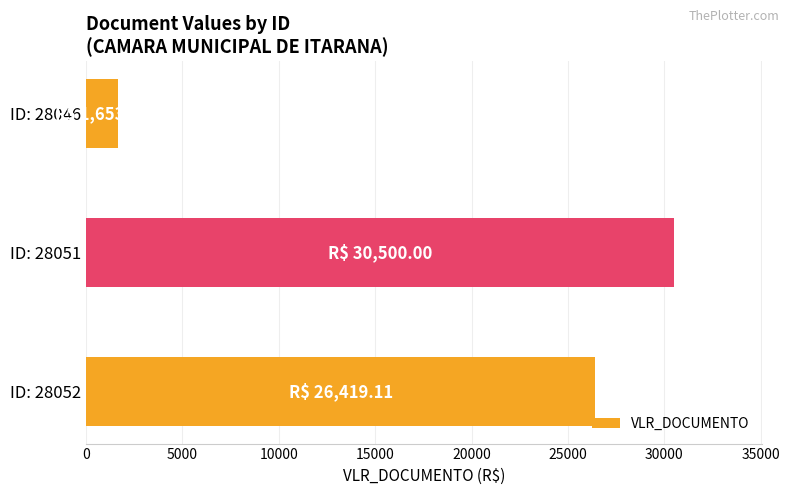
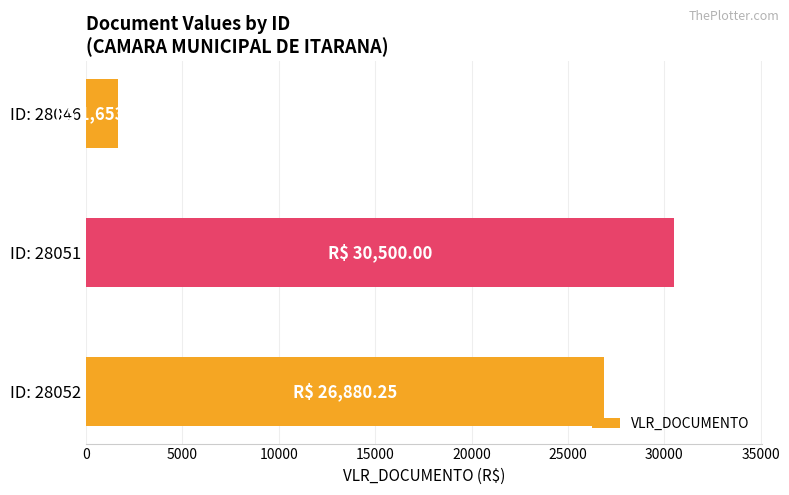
ID: 28052: 26,419.11 -> 26,880.25
